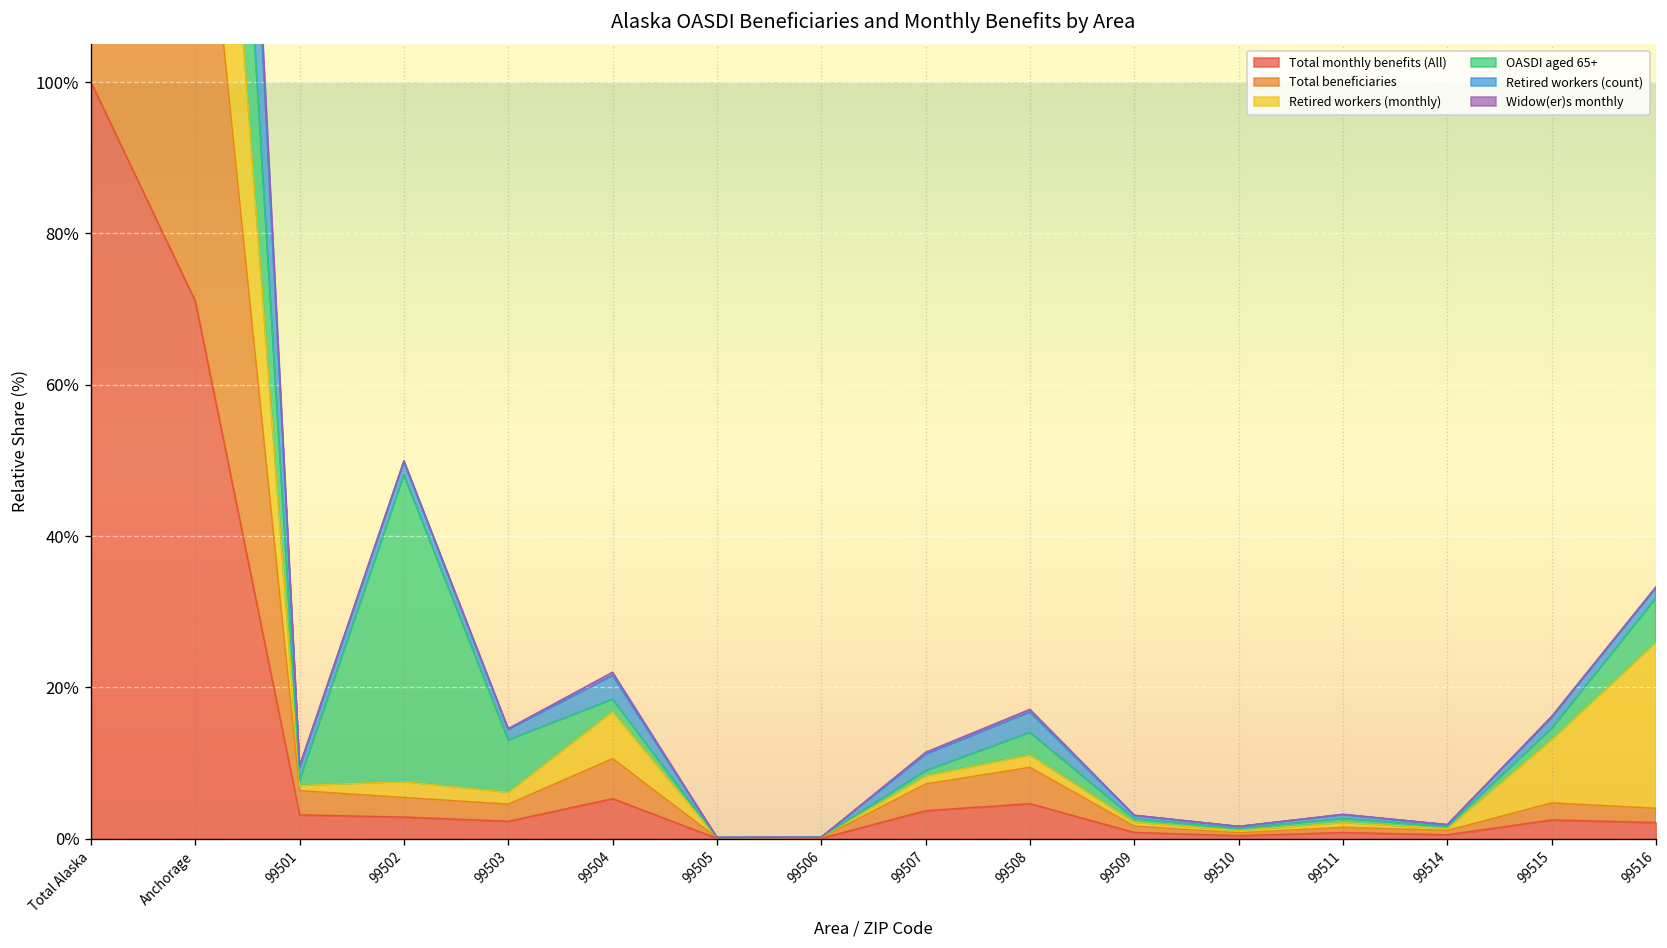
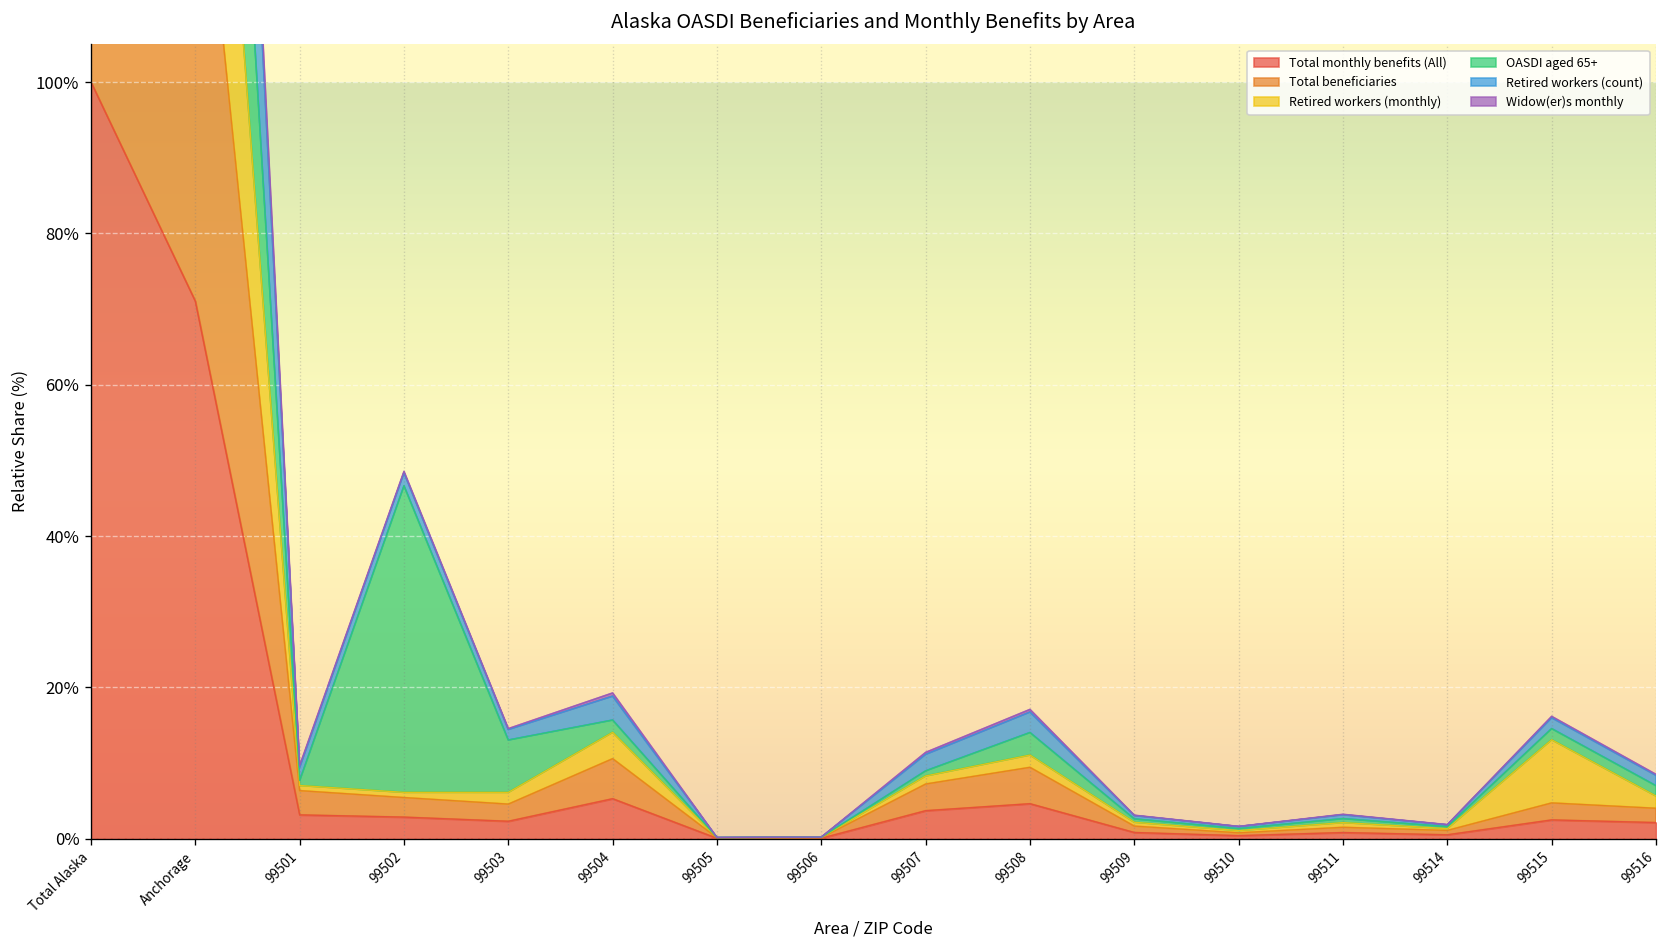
Retired workers (monthly), 99502: 2% -> 1%
Retired workers (monthly), 99504: 6% -> 3%
Retired workers (monthly), 99516: 22% -> 2%
OASDI aged 65+, 99516: 6% -> 1%
